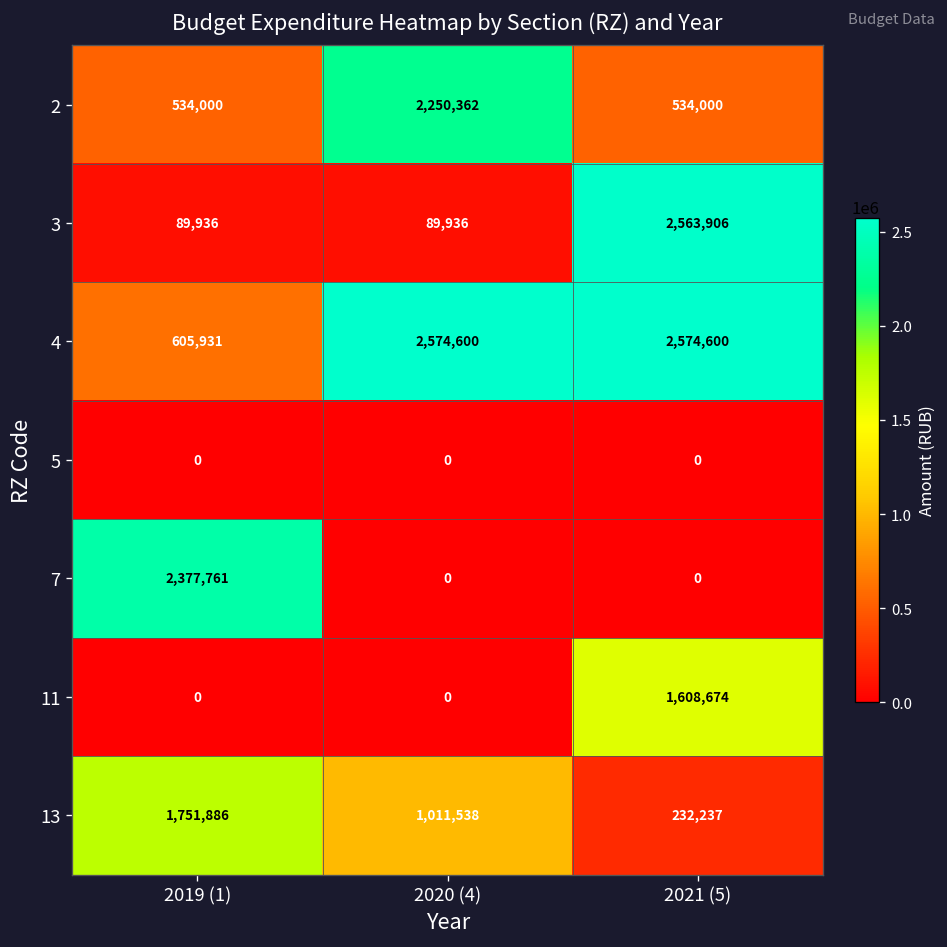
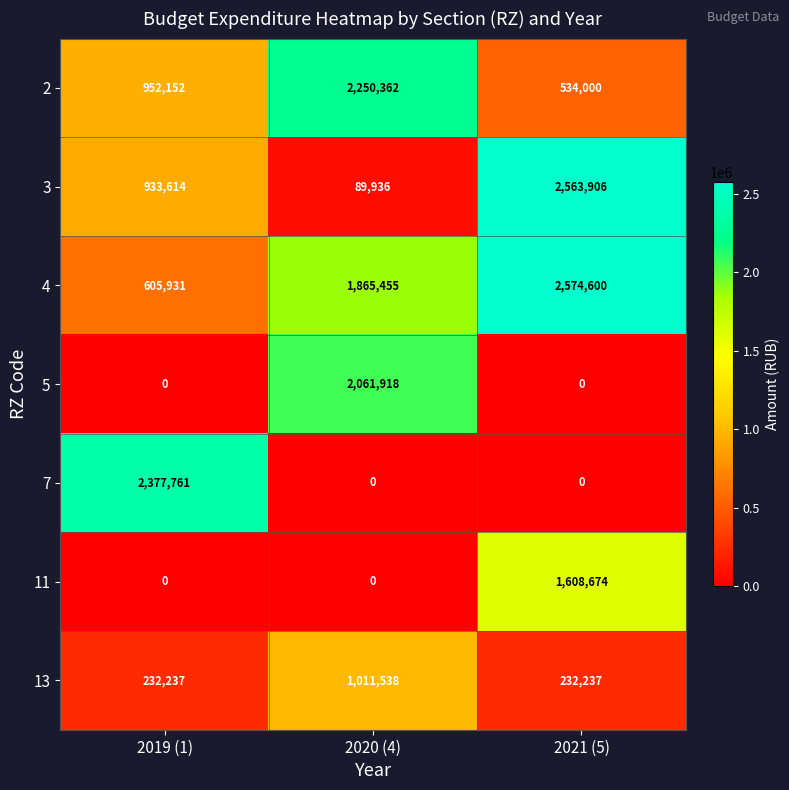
2, 2019 (1): 534,000 -> 952,152
3, 2019 (1): 89,936 -> 933,614
4, 2020 (4): 2,574,600 -> 1,865,455
5, 2020 (4): 0 -> 2,061,918
13, 2019 (1): 1,751,886 -> 232,237
